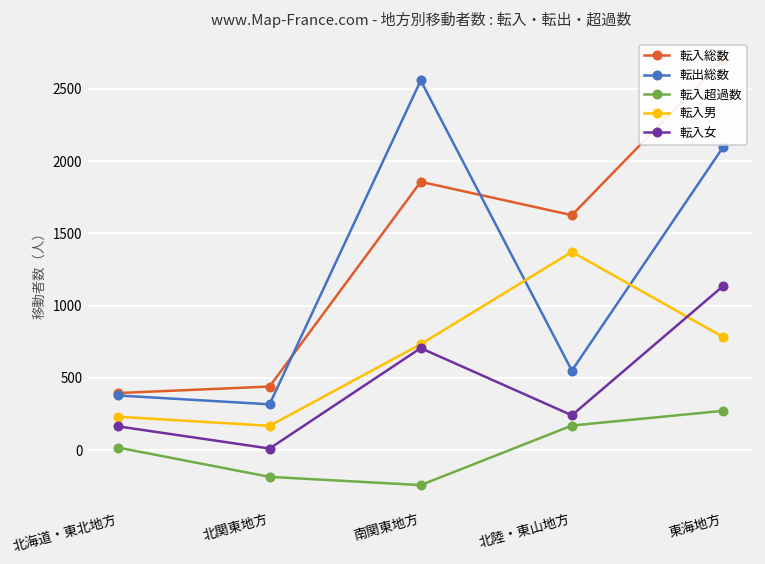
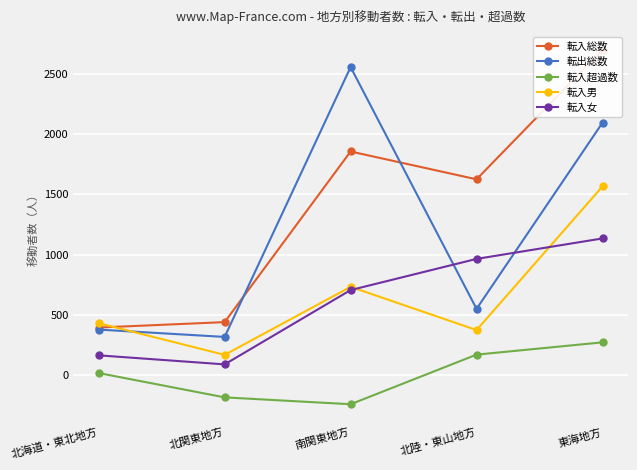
転入男, 北海道・東北地方: 230 -> 430
転入女, 北関東地方: 10 -> 90
転入男, 北陸・東山地方: 1370 -> 370
転入女, 北陸・東山地方: 240 -> 970
転入男, 東海地方: 780 -> 1570
